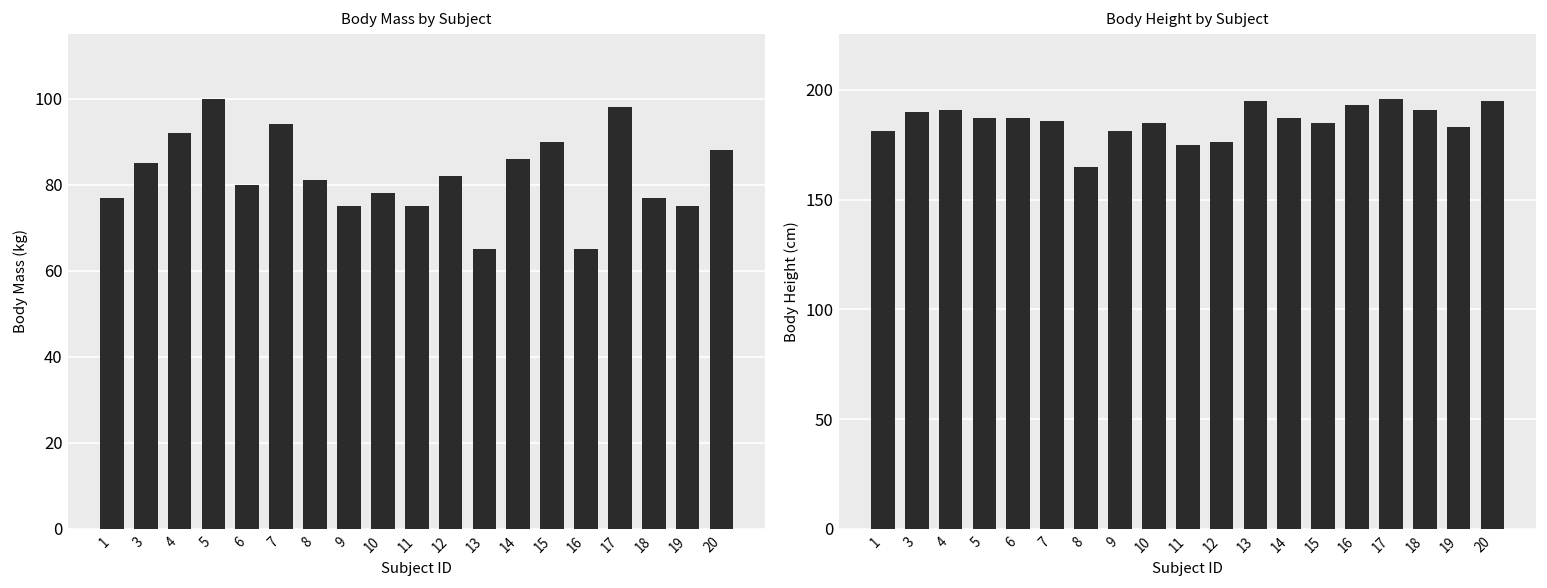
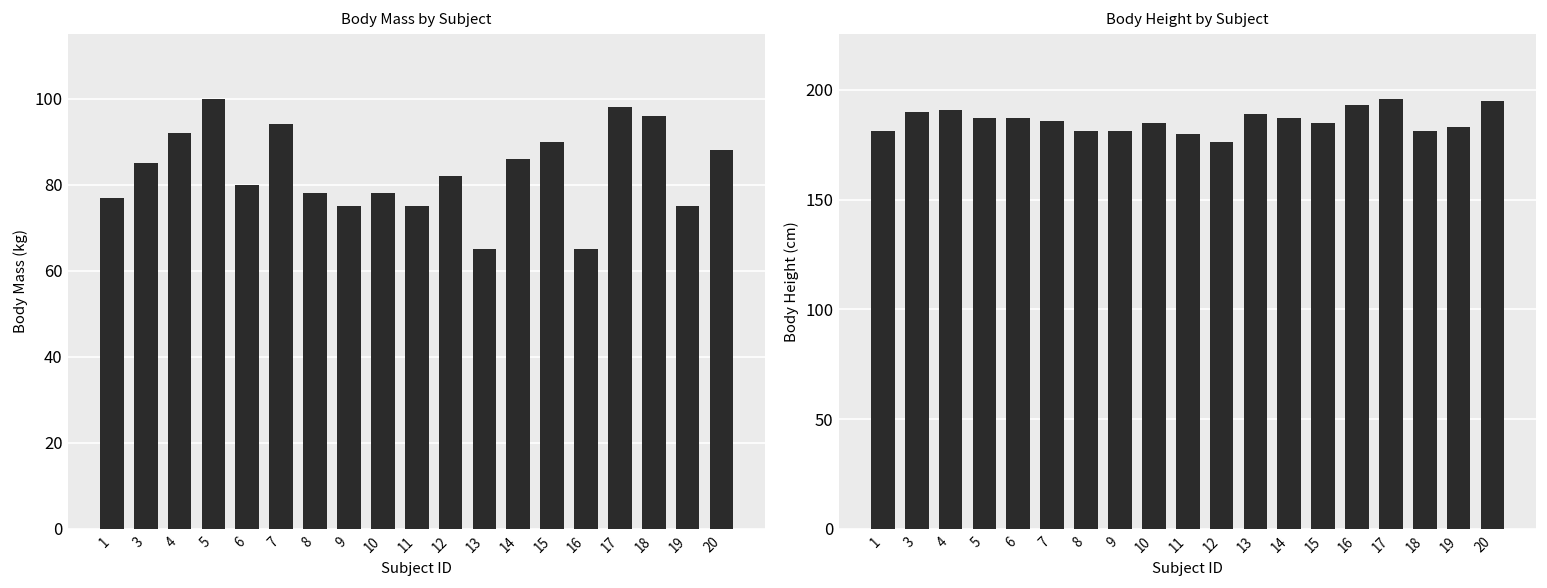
Body Mass by Subject, 8: 81 -> 78
Body Mass by Subject, 18: 77 -> 96
Body Height by Subject, 8: 165 -> 181
Body Height by Subject, 11: 175 -> 180
Body Height by Subject, 13: 195 -> 189
Body Height by Subject, 18: 191 -> 181
